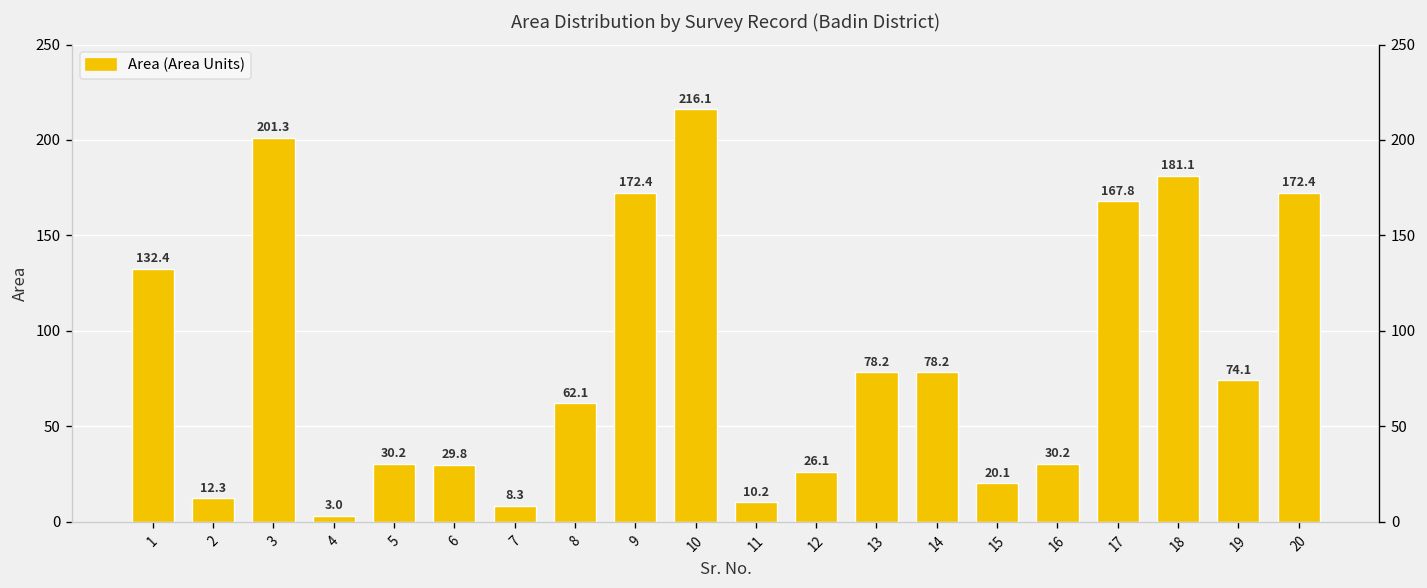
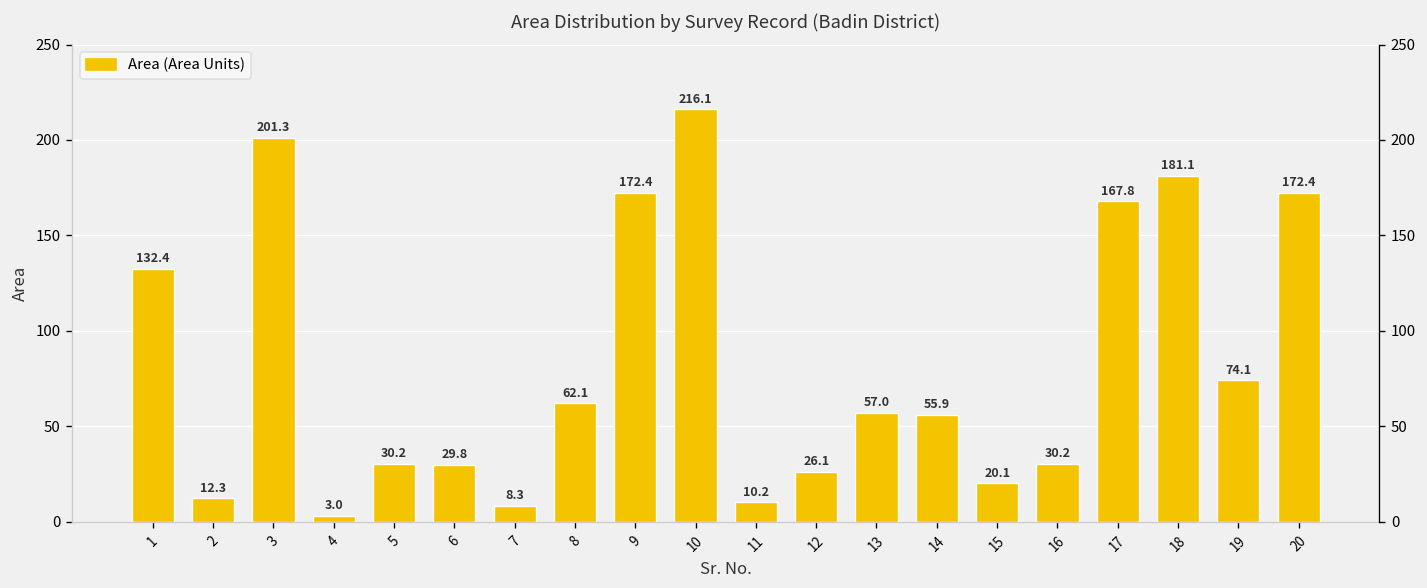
13: 78.2 -> 57.0
14: 78.2 -> 55.9
